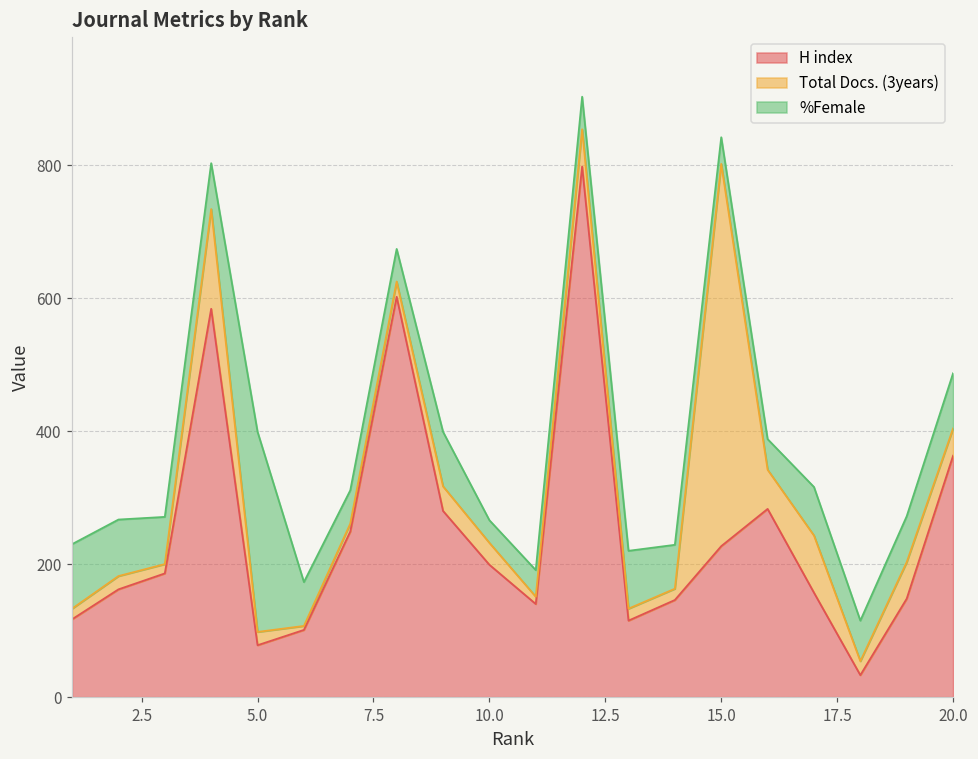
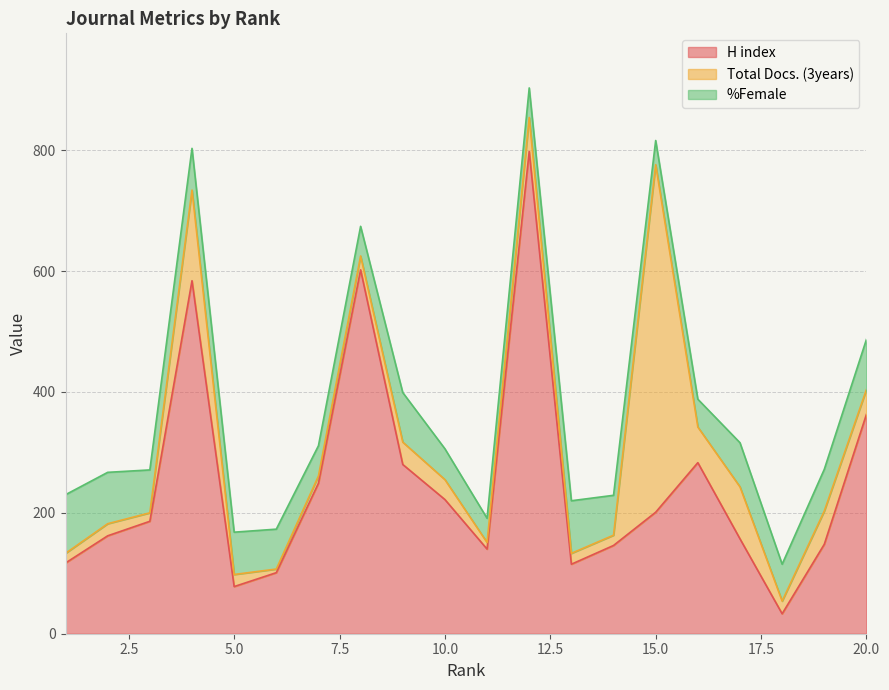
%Female, 5.0: 300 -> 70
H index, 10.0: 200 -> 220
%Female, 10.0: 30 -> 50
H index, 15.0: 230 -> 200
